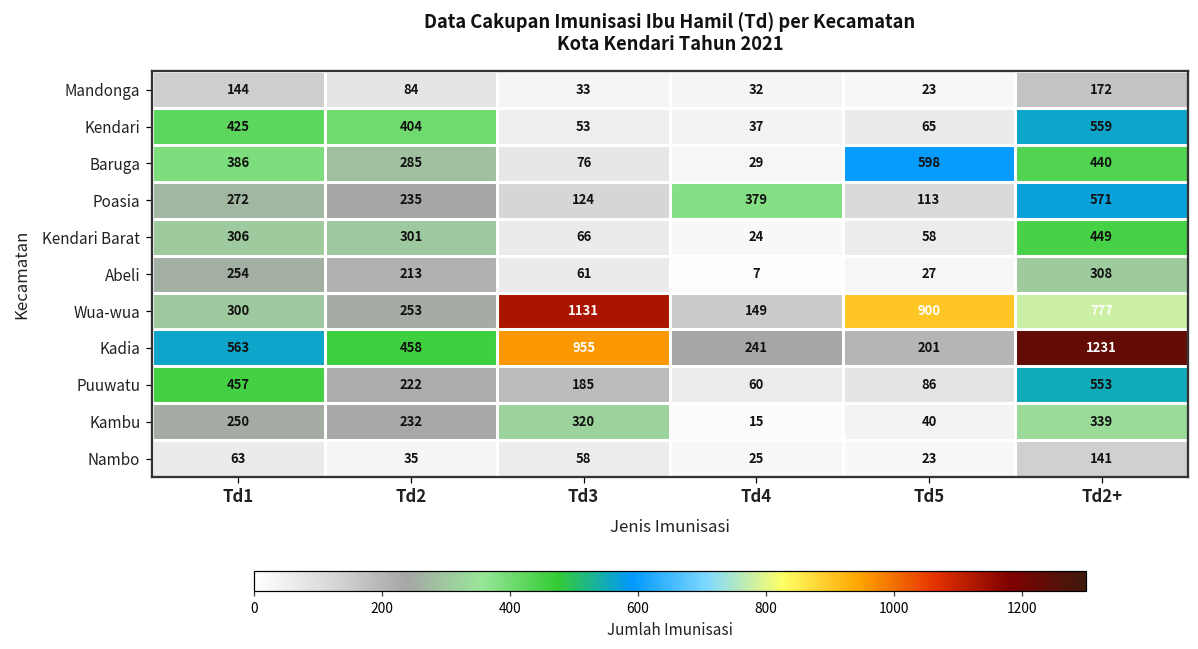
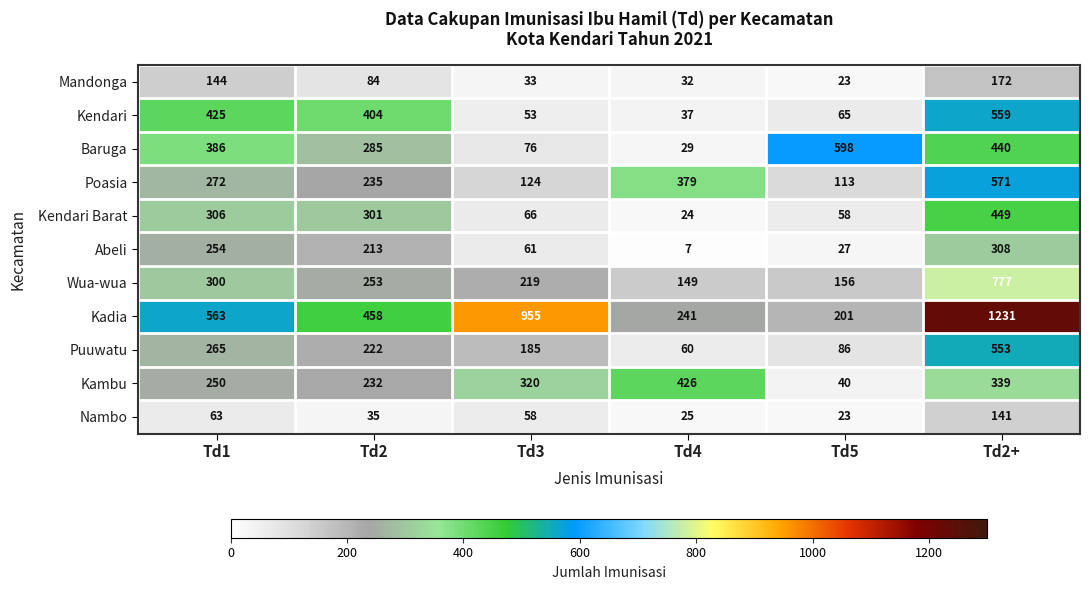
Wua-wua, Td3: 1131 -> 219
Wua-wua, Td5: 900 -> 156
Puuwatu, Td1: 457 -> 265
Kambu, Td4: 15 -> 426
